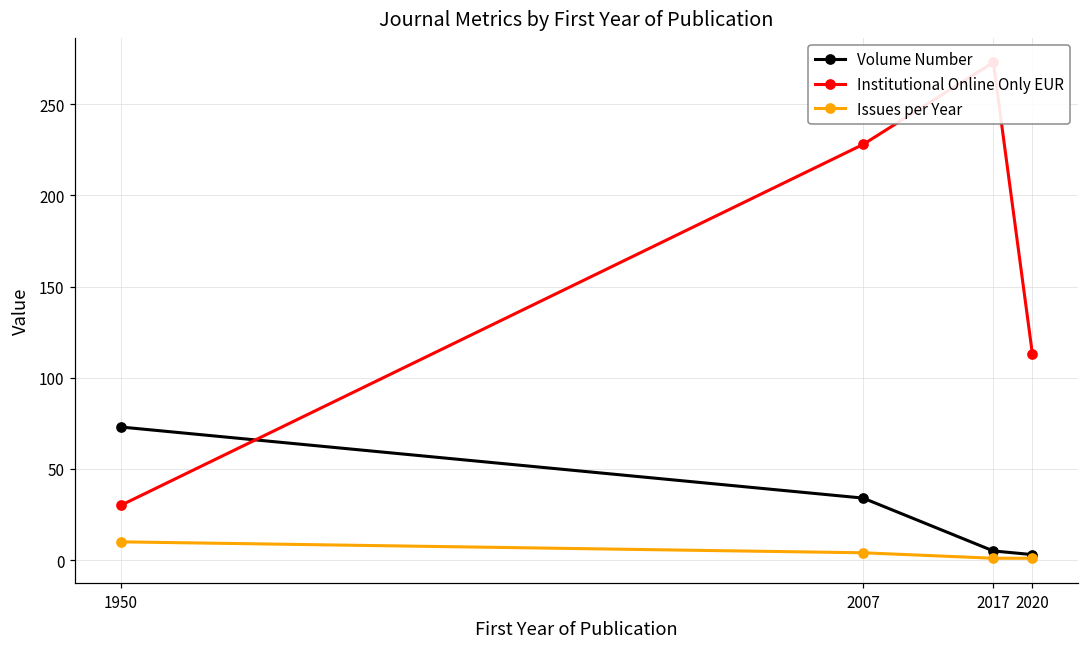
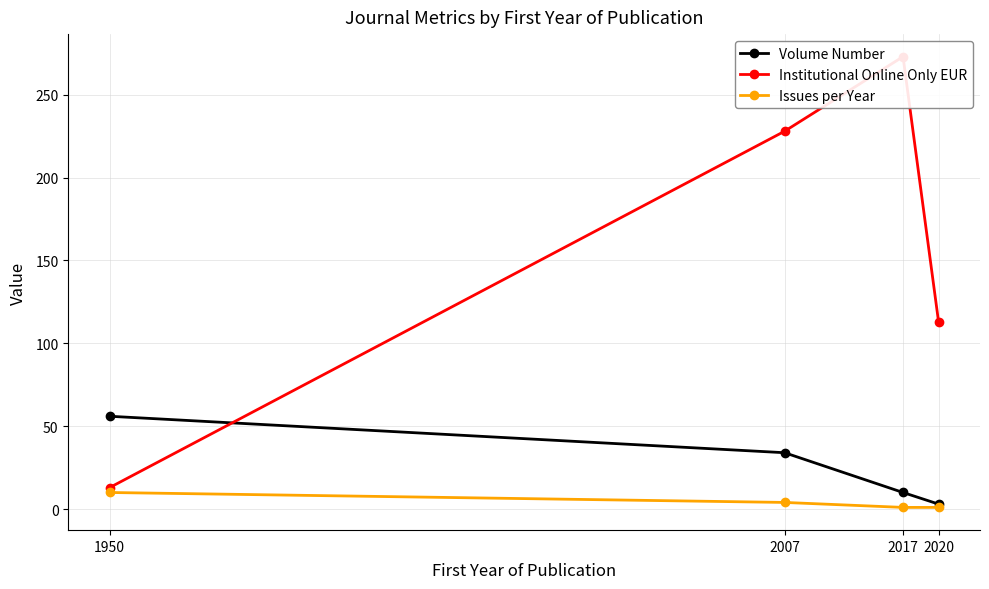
Volume Number, 1950: 73 -> 56
Institutional Online Only EUR, 1950: 30 -> 13
Volume Number, 2017: 5 -> 10
